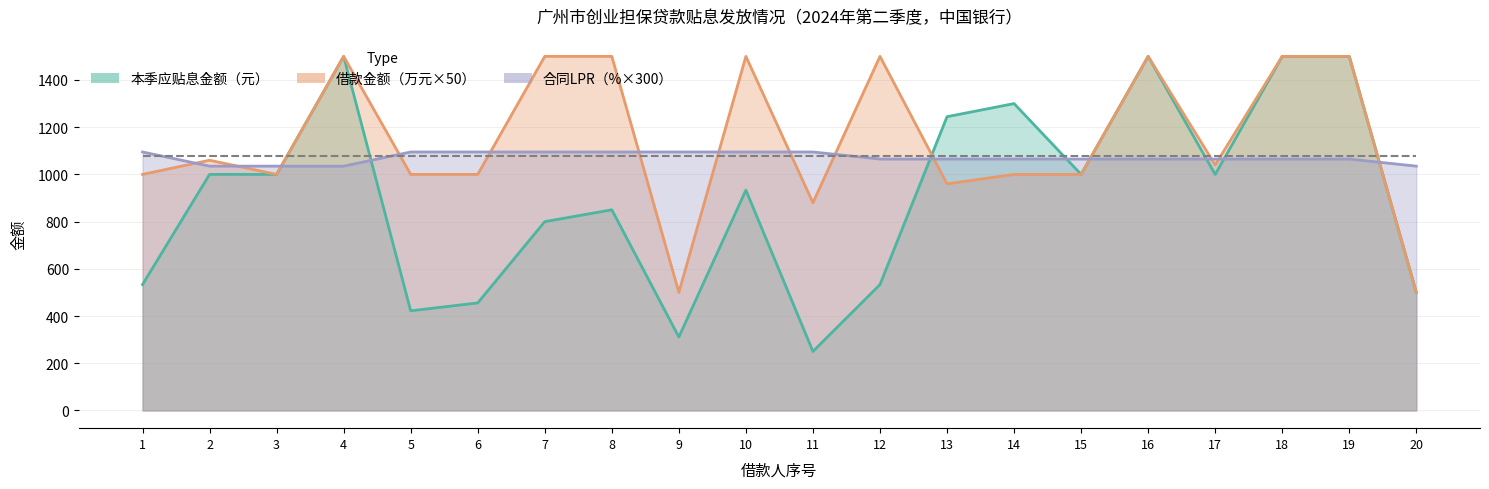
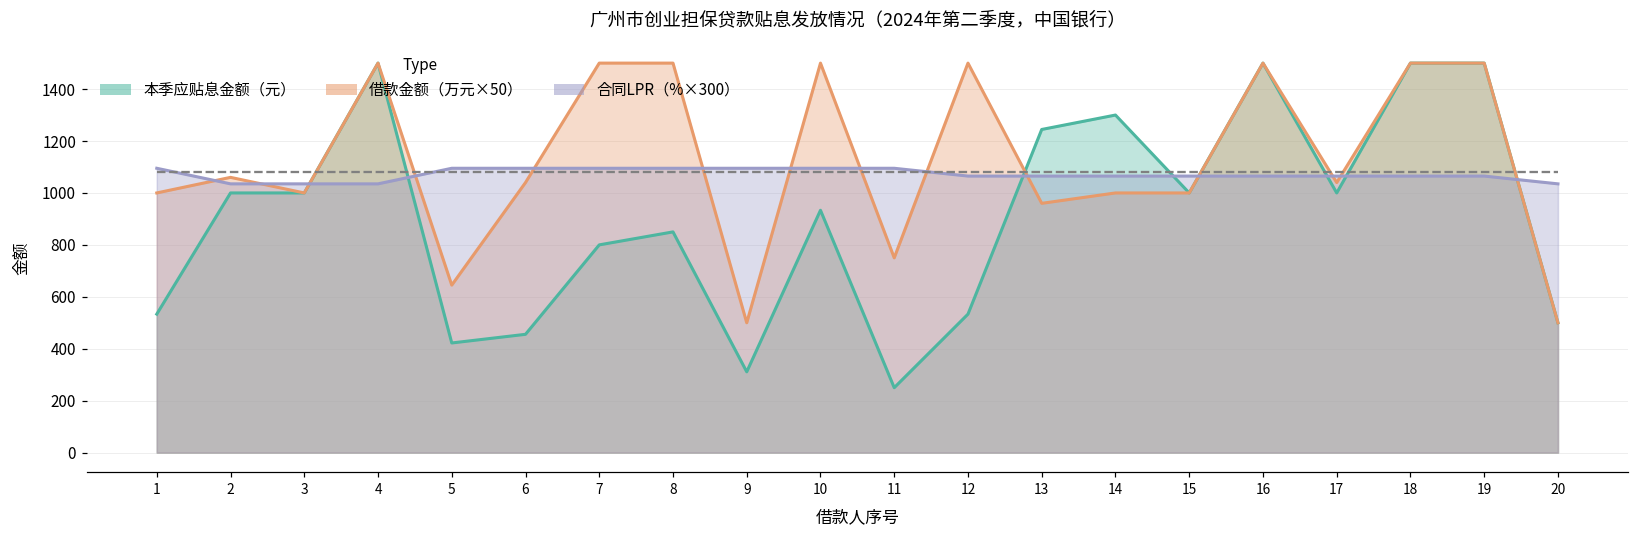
借款金额（万元×50）, 5: 1000 -> 650
借款金额（万元×50）, 6: 1000 -> 1040
借款金额（万元×50）, 11: 880 -> 750
